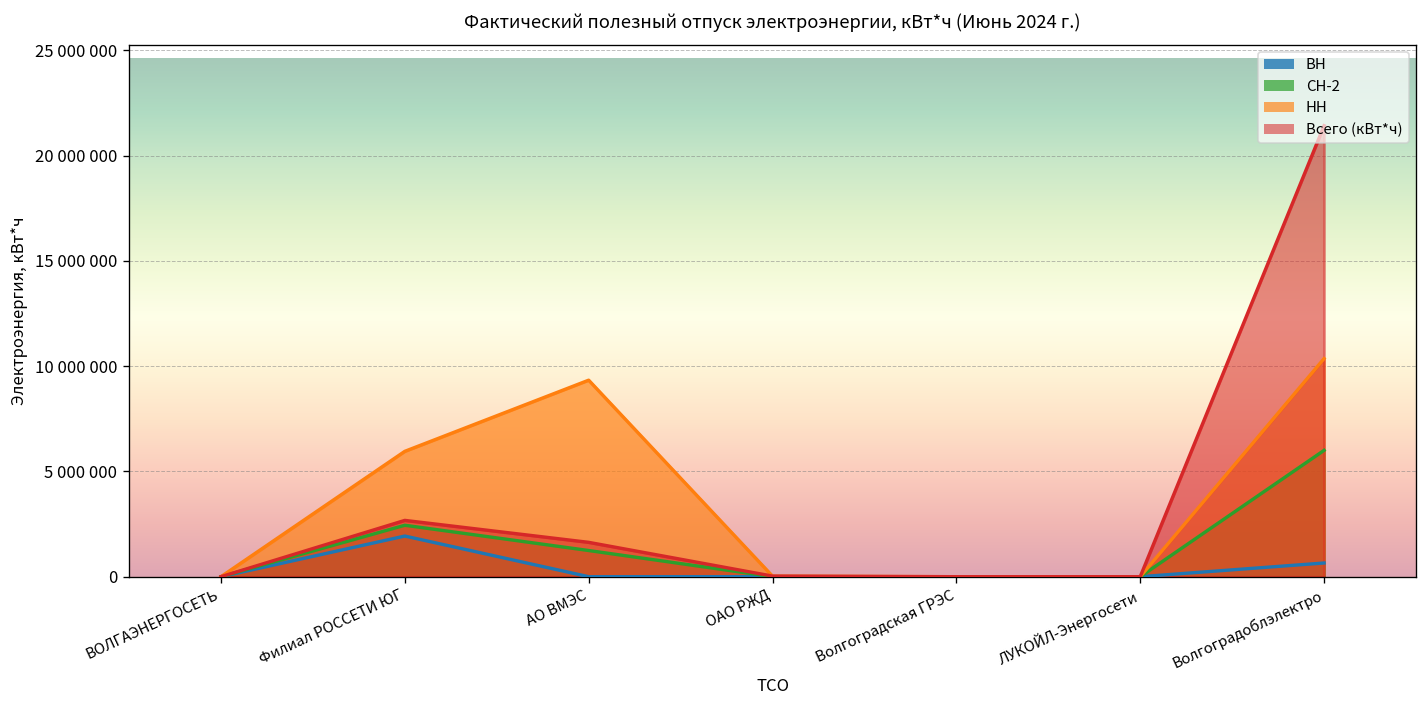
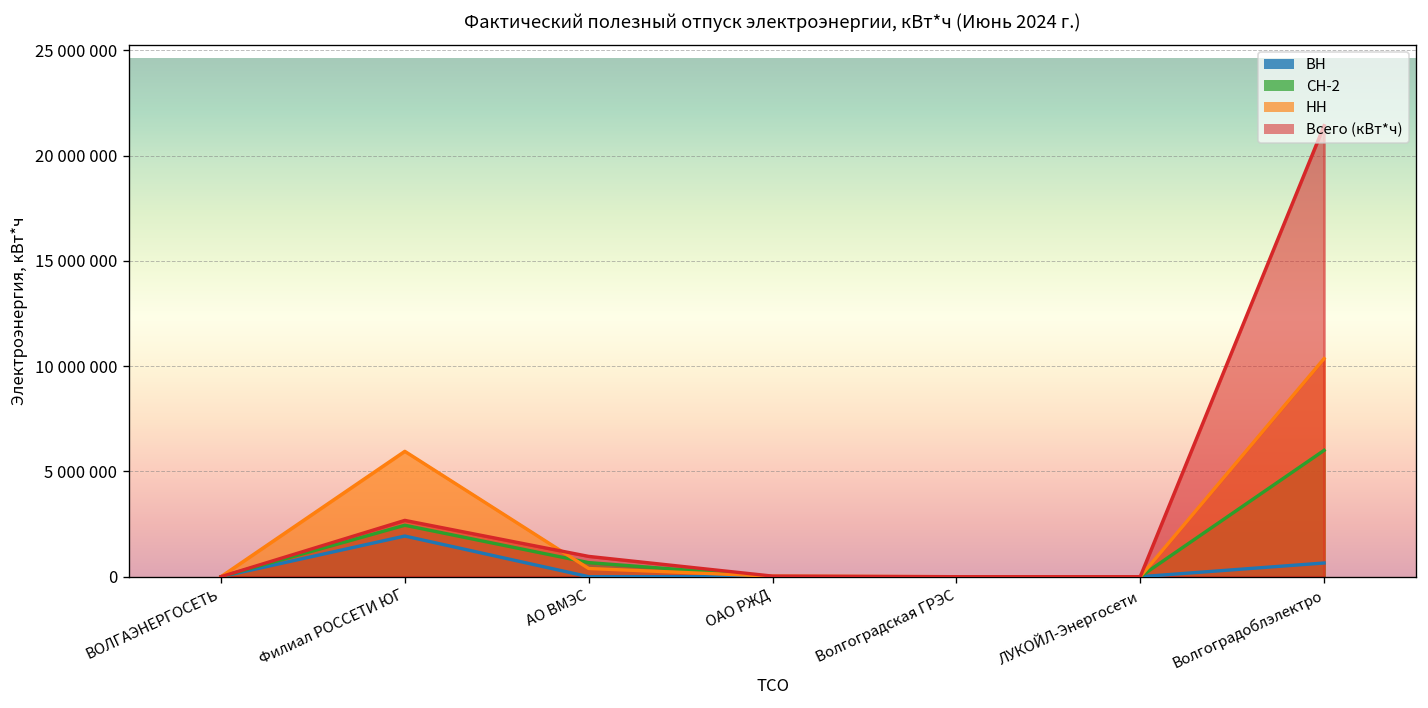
СН-2, АО ВМЭС: 1200000 -> 700000
НН, АО ВМЭС: 9300000 -> 400000
Всего (кВт*ч), АО ВМЭС: 1600000 -> 1000000
